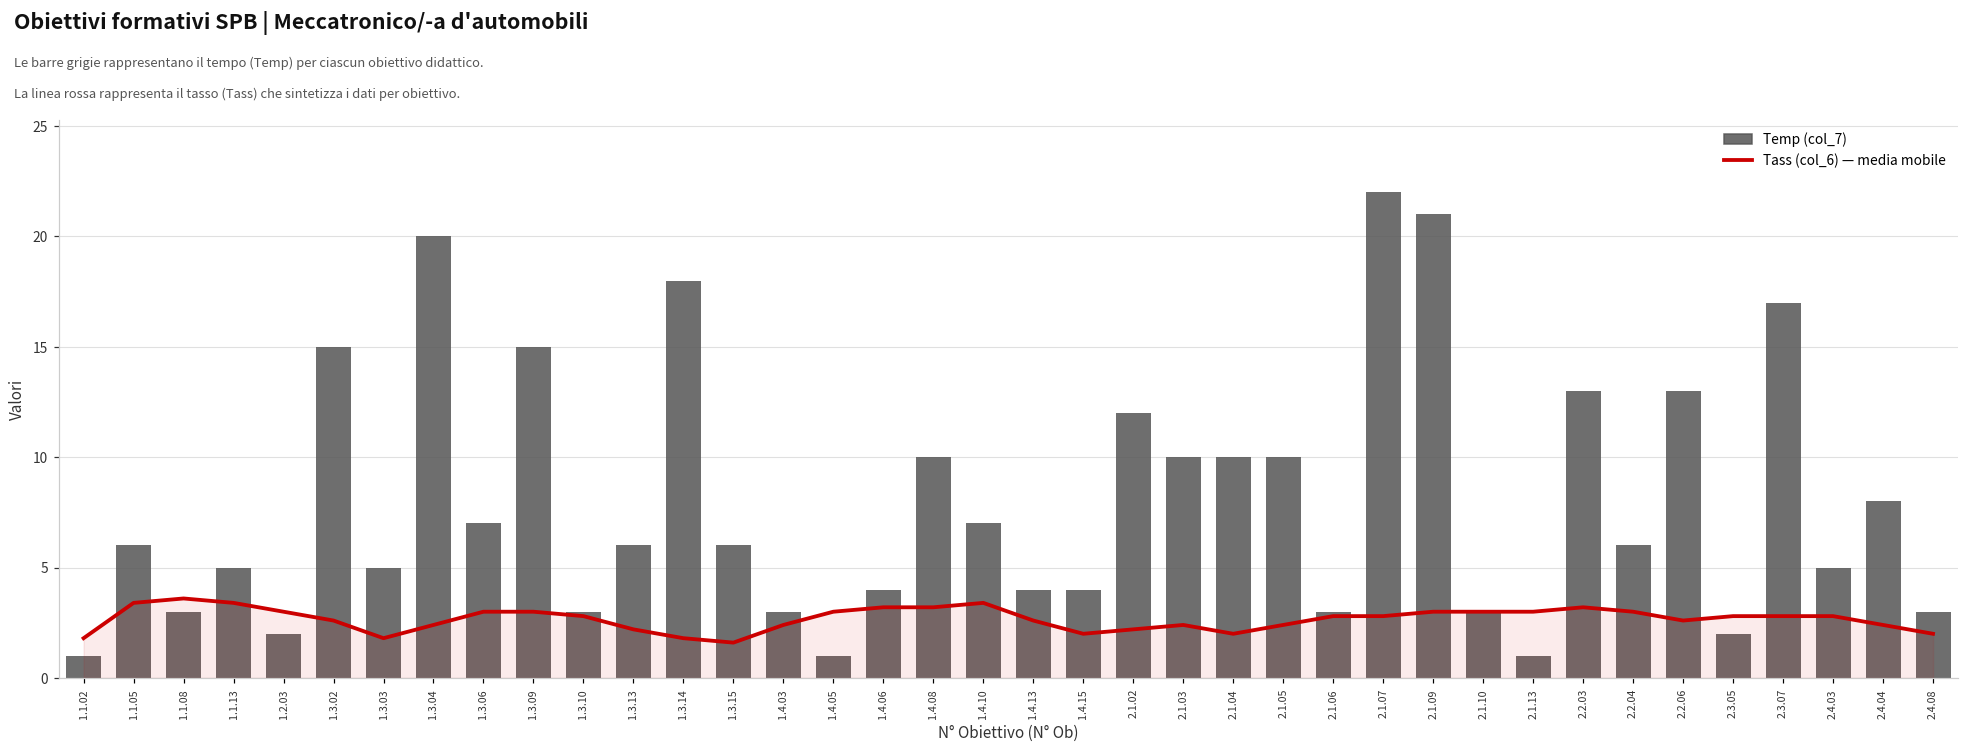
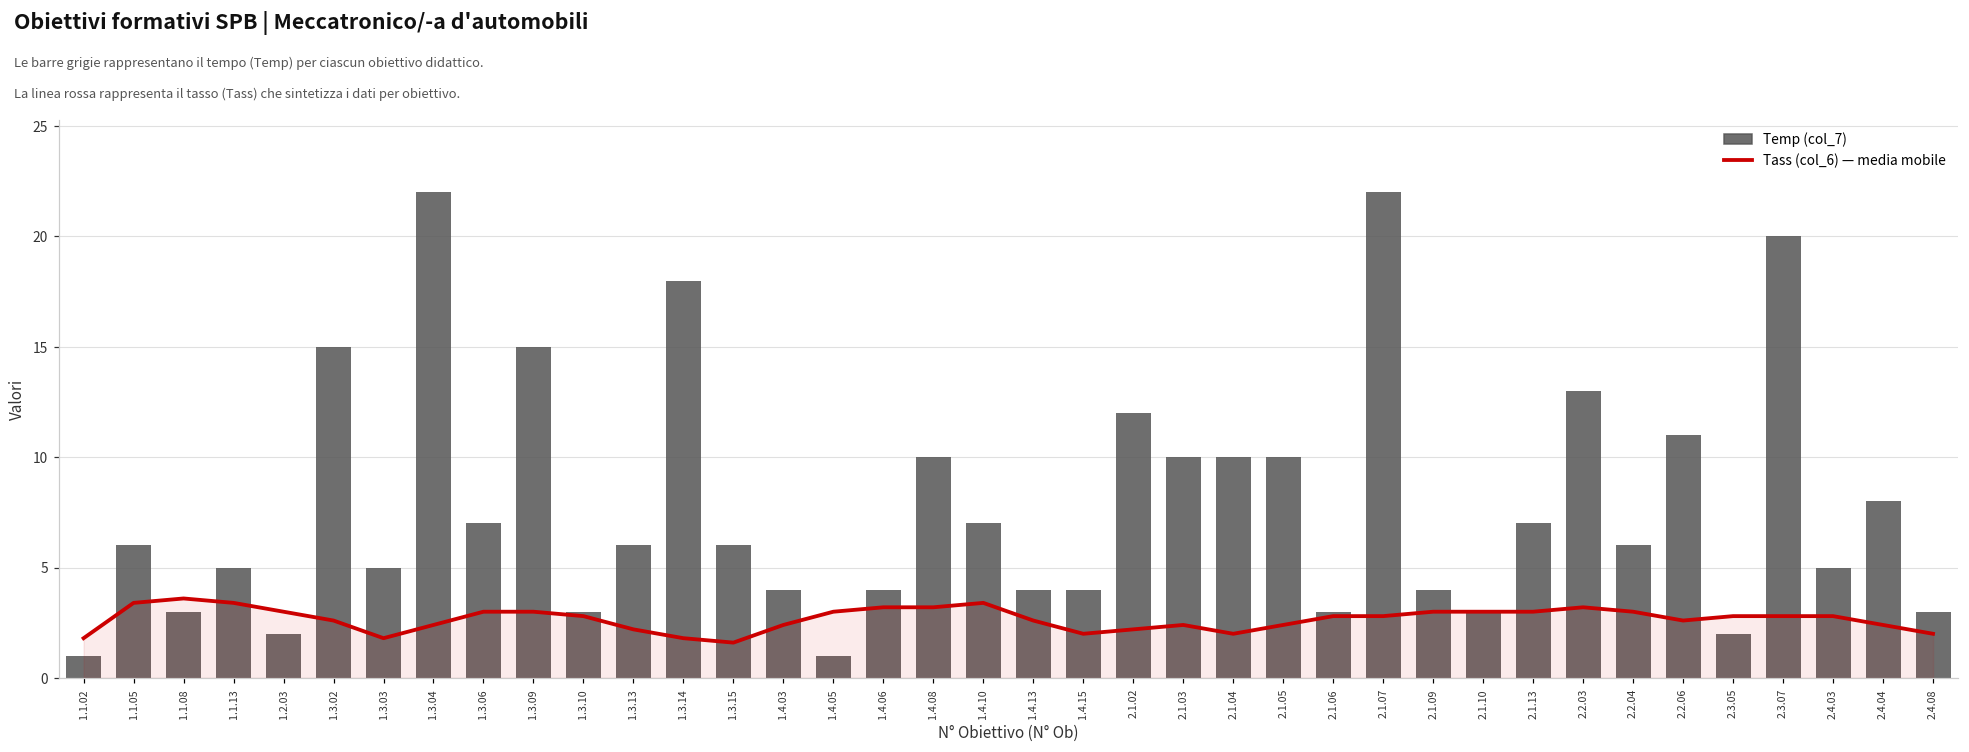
Temp (col_7), 1.3.04: 20 -> 22
Temp (col_7), 1.4.03: 3 -> 4
Temp (col_7), 2.1.09: 21 -> 4
Temp (col_7), 2.1.13: 1 -> 7
Temp (col_7), 2.2.06: 13 -> 11
Temp (col_7), 2.3.07: 17 -> 20
